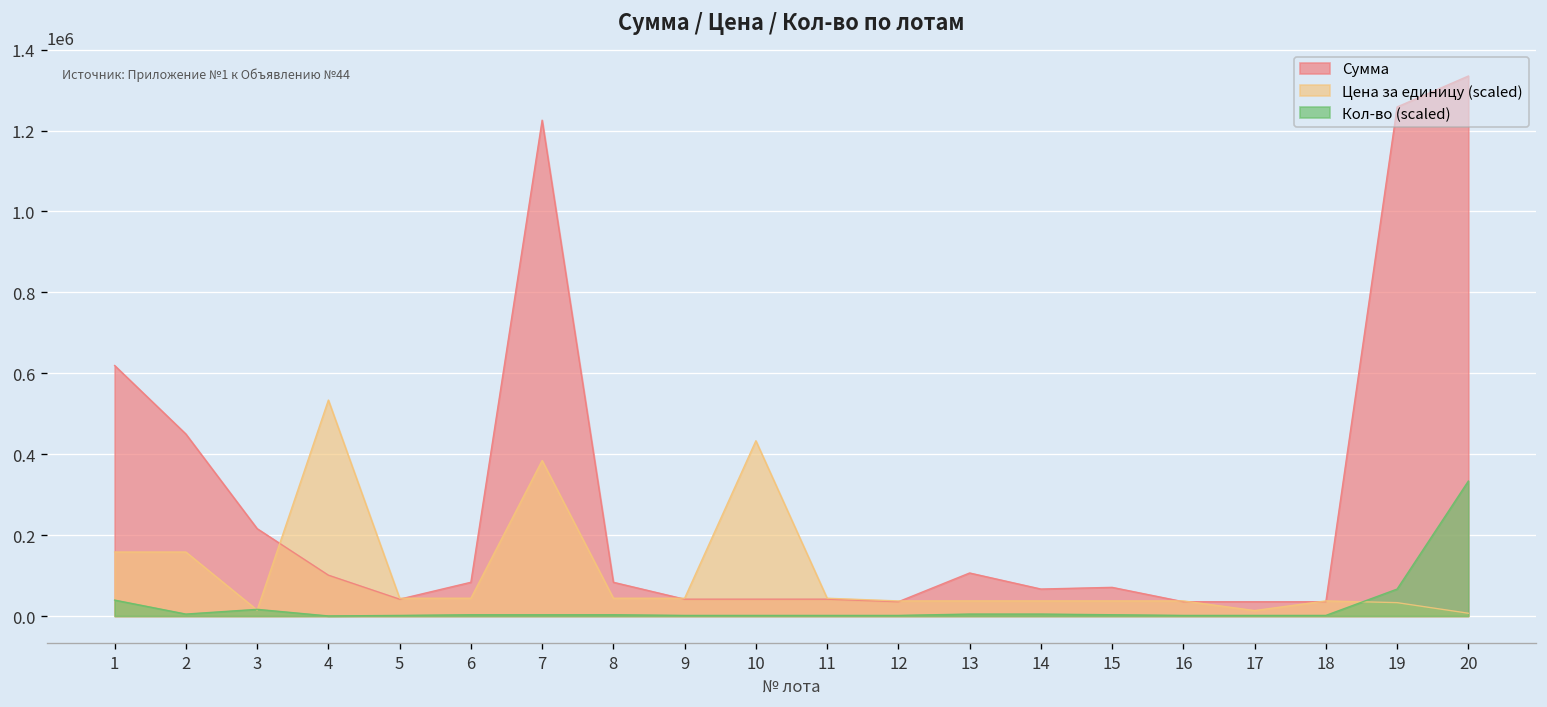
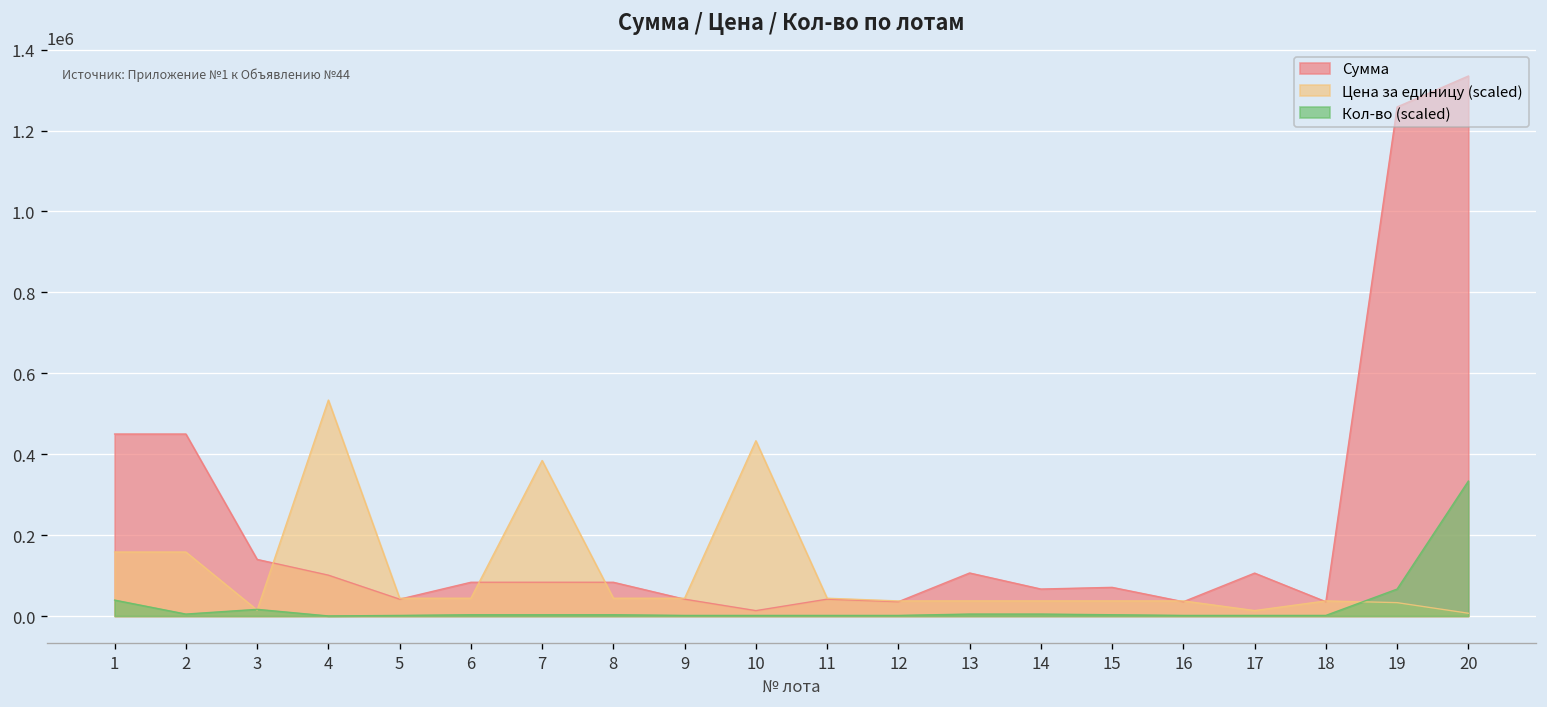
Сумма, 1: 620000 -> 450000
Сумма, 3: 220000 -> 140000
Сумма, 7: 1230000 -> 80000
Сумма, 10: 40000 -> 10000
Сумма, 17: 40000 -> 110000
